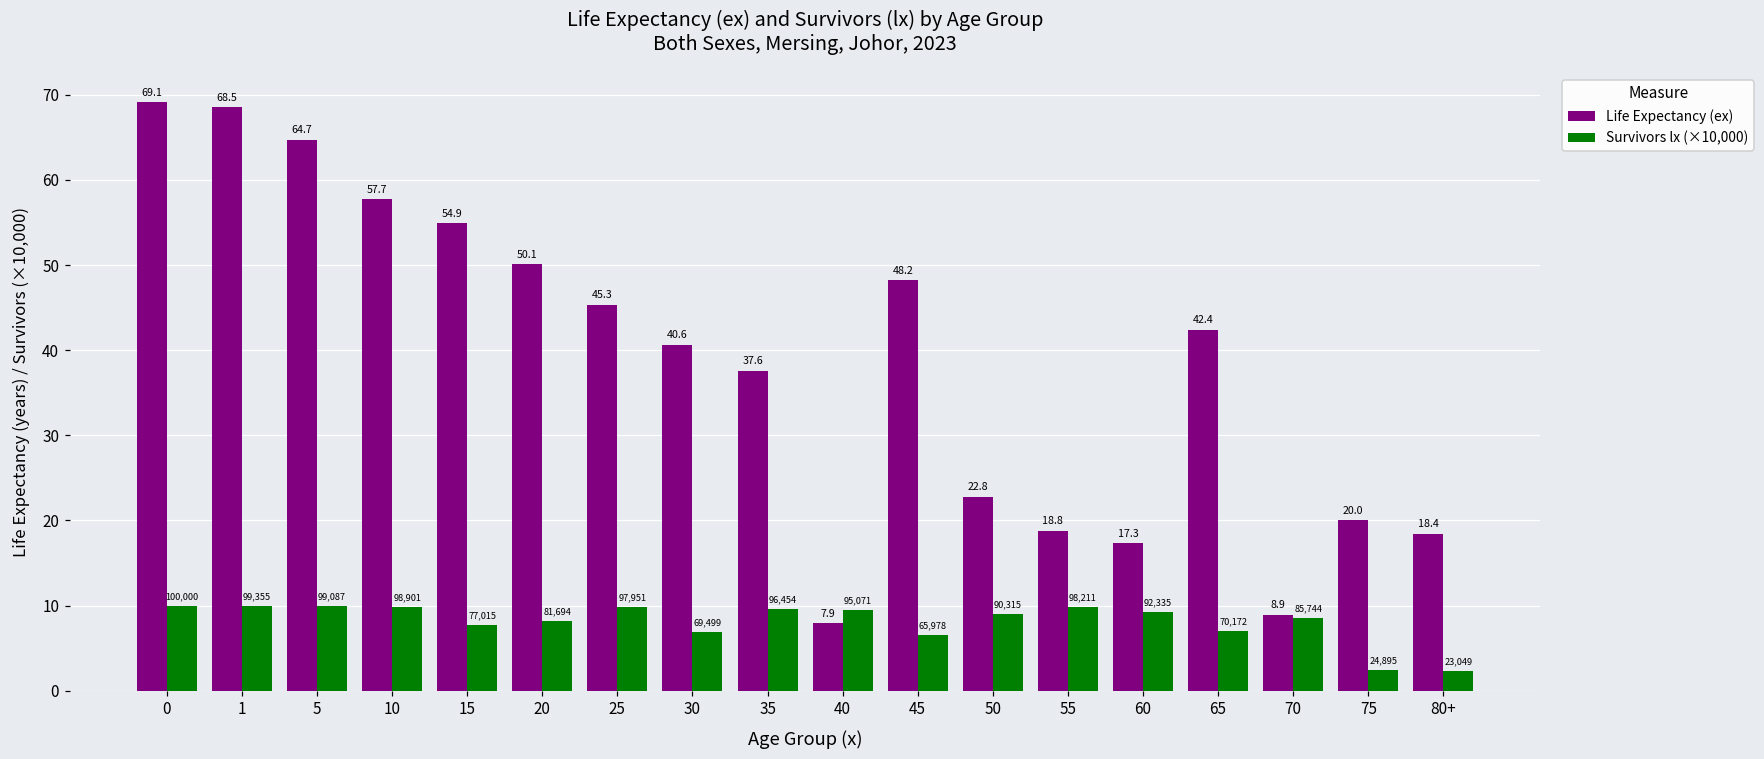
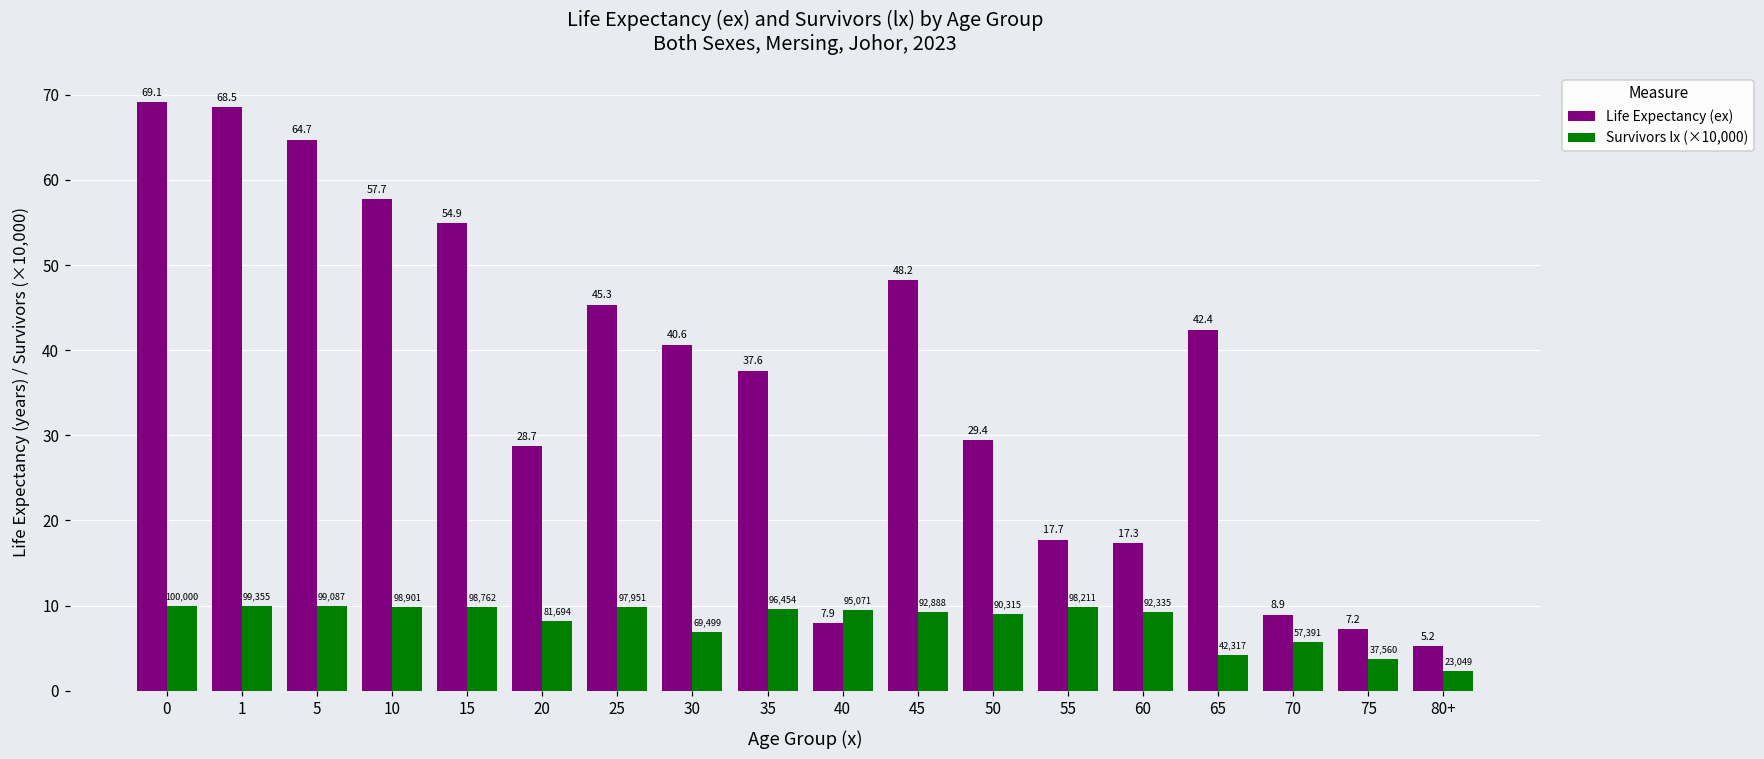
Survivors lx (×10,000), 15: 77,015 -> 98,762
Life Expectancy (ex), 20: 50.1 -> 28.7
Survivors lx (×10,000), 45: 65,978 -> 92,888
Life Expectancy (ex), 50: 22.8 -> 29.4
Life Expectancy (ex), 55: 18.8 -> 17.7
Survivors lx (×10,000), 65: 70,172 -> 42,317
Survivors lx (×10,000), 70: 85,744 -> 57,391
Life Expectancy (ex), 75: 20.0 -> 7.2
Survivors lx (×10,000), 75: 24,895 -> 37,560
Life Expectancy (ex), 80+: 18.4 -> 5.2
